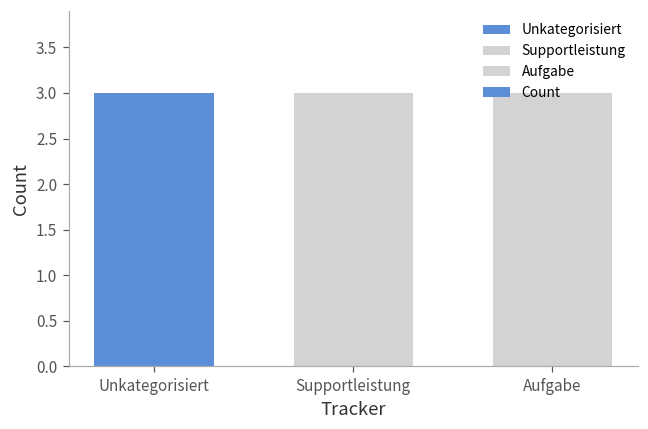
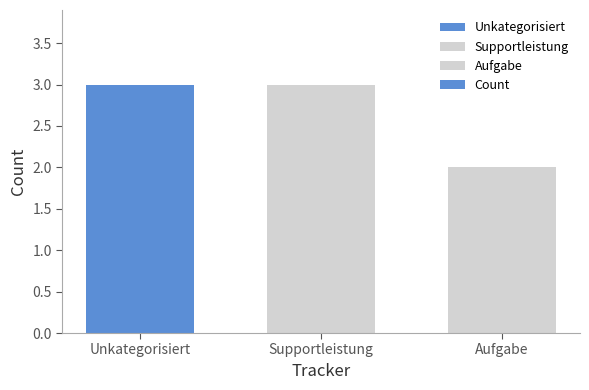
Aufgabe: 3 -> 2
